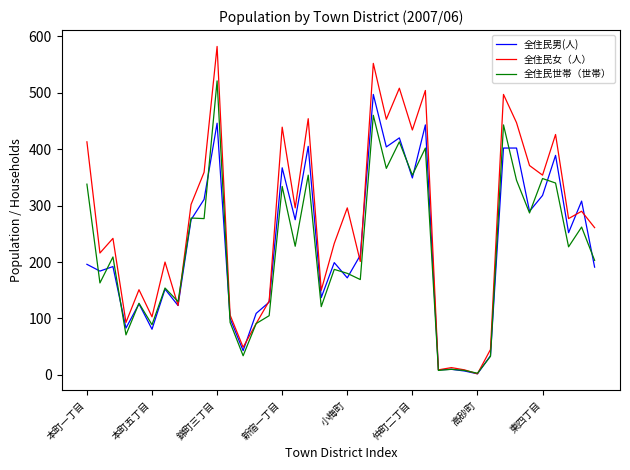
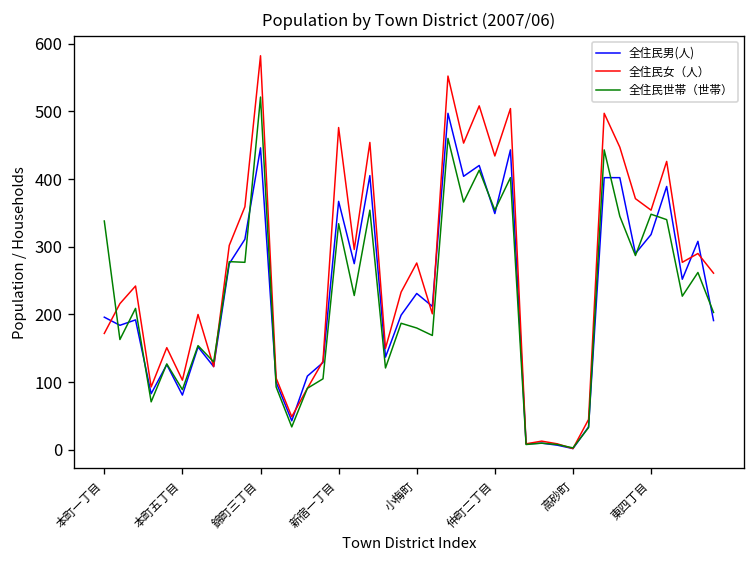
全住民女（人）, 本町一丁目: 410 -> 170
全住民女（人）, 新宿一丁目: 440 -> 480
全住民男(人), 小梅町: 170 -> 230
全住民女（人）, 小梅町: 300 -> 280
